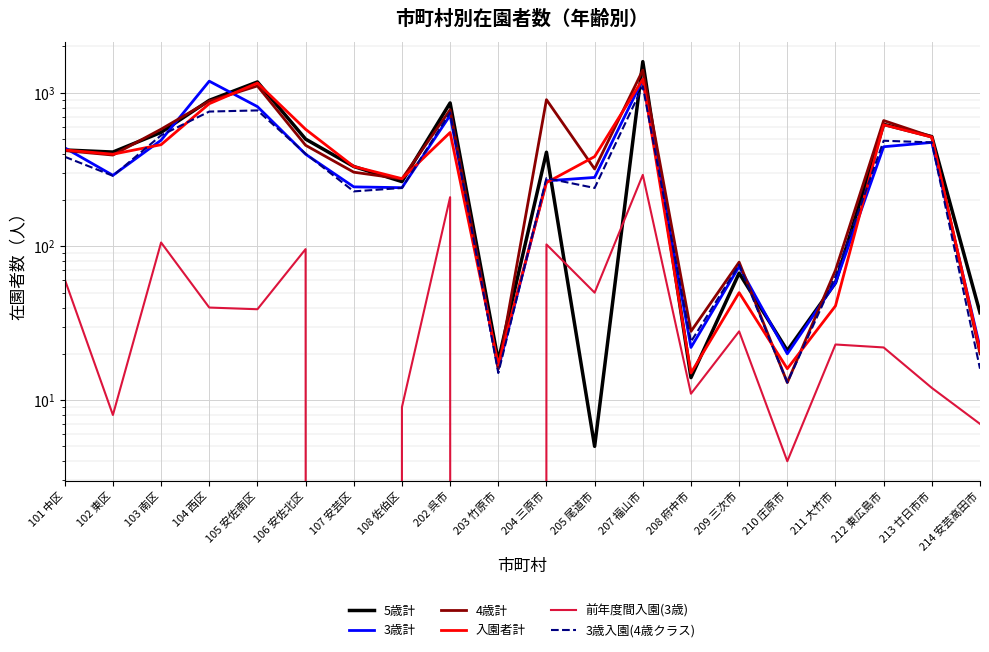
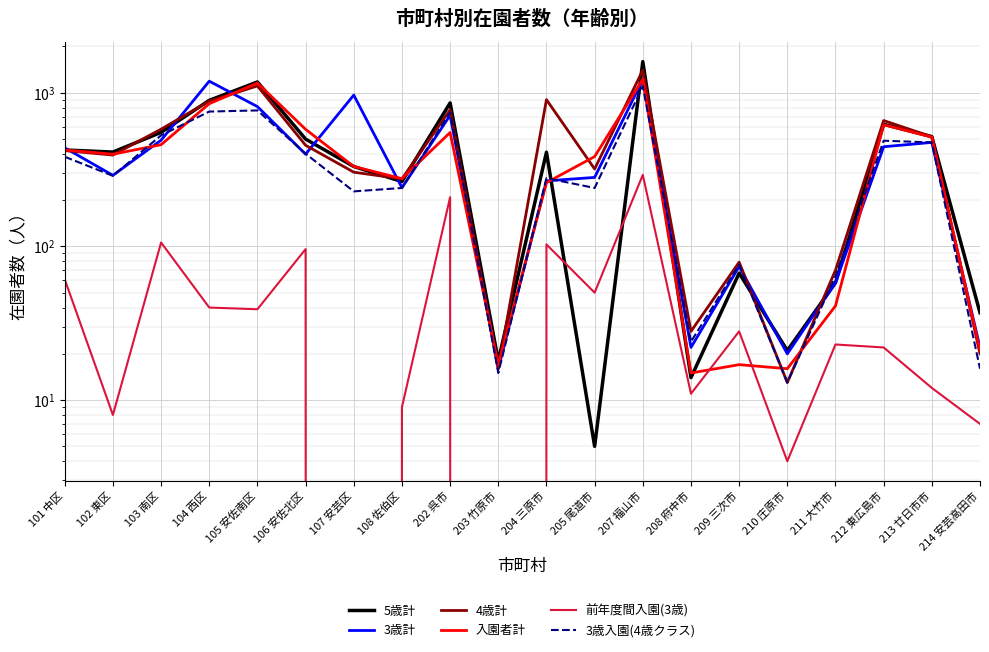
3歳計, 107 安芸区: 240 -> 1000
入園者計, 209 三次市: 50 -> 17
